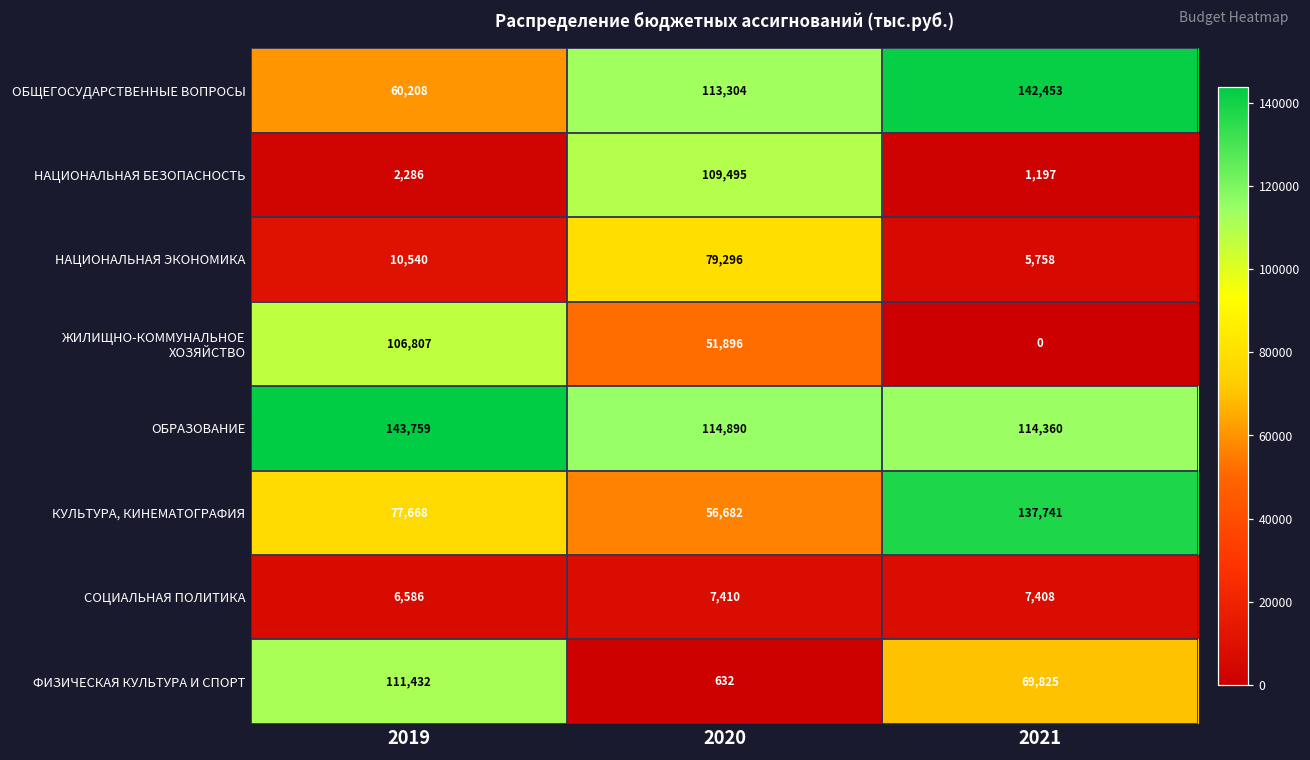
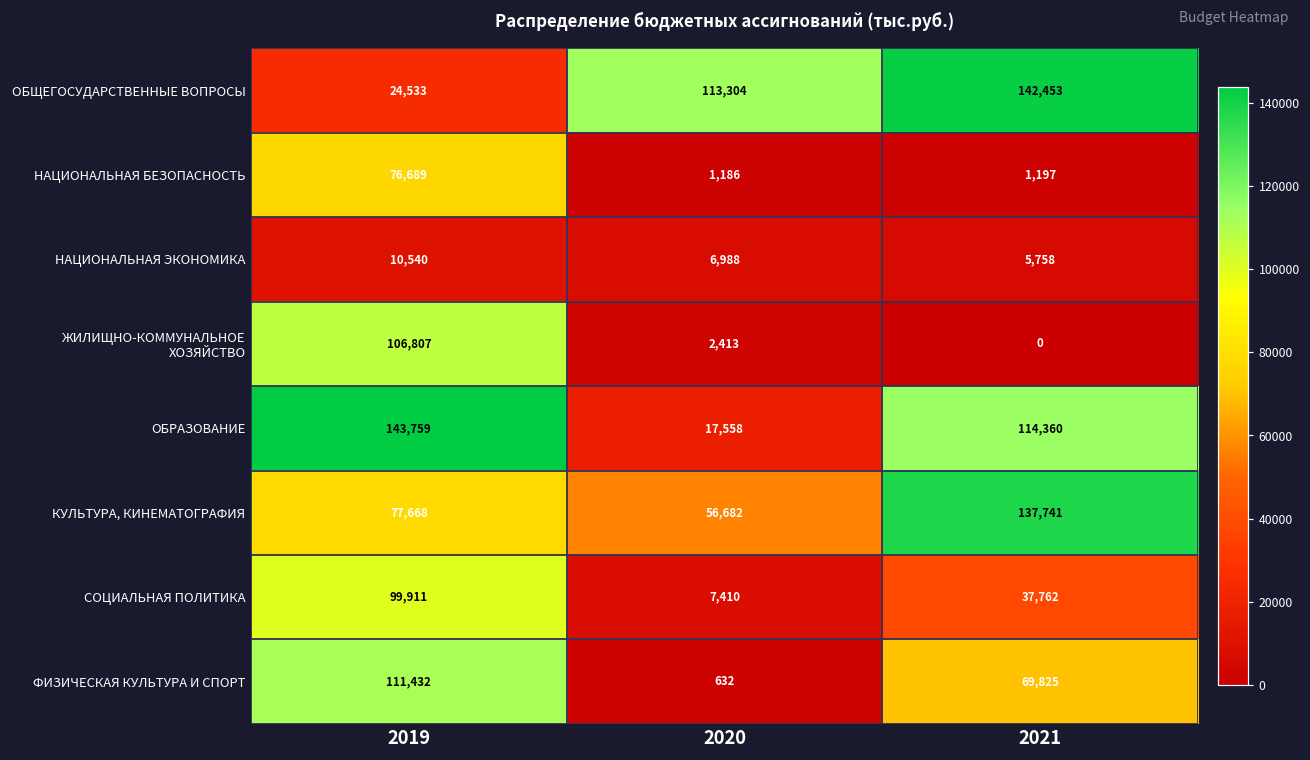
ОБЩЕГОСУДАРСТВЕННЫЕ ВОПРОСЫ, 2019: 60,208 -> 24,533
НАЦИОНАЛЬНАЯ БЕЗОПАСНОСТЬ, 2019: 2,286 -> 76,689
НАЦИОНАЛЬНАЯ БЕЗОПАСНОСТЬ, 2020: 109,495 -> 1,186
НАЦИОНАЛЬНАЯ ЭКОНОМИКА, 2020: 79,296 -> 6,988
ЖИЛИЩНО-КОММУНАЛЬНОЕ ХОЗЯЙСТВО, 2020: 51,896 -> 2,413
ОБРАЗОВАНИЕ, 2020: 114,890 -> 17,558
СОЦИАЛЬНАЯ ПОЛИТИКА, 2019: 6,586 -> 99,911
СОЦИАЛЬНАЯ ПОЛИТИКА, 2021: 7,408 -> 37,762
